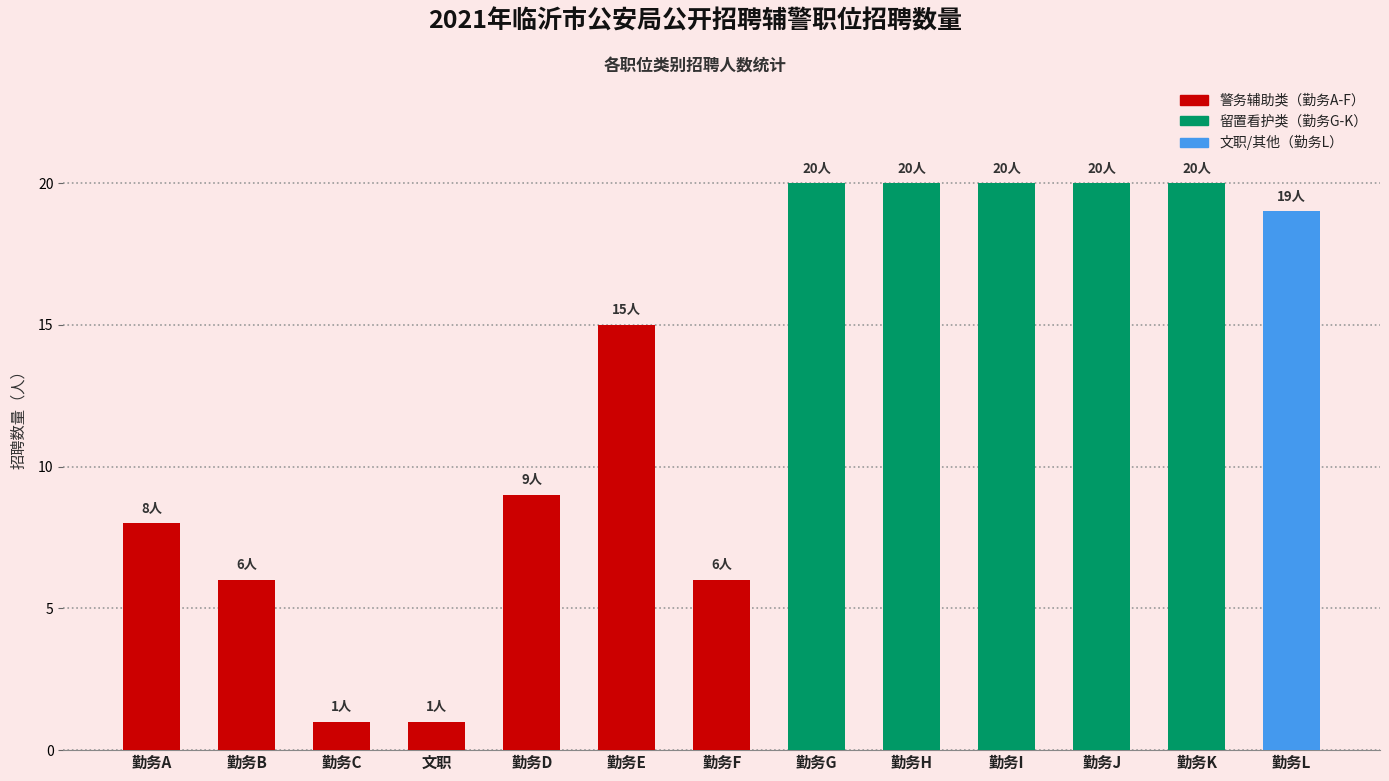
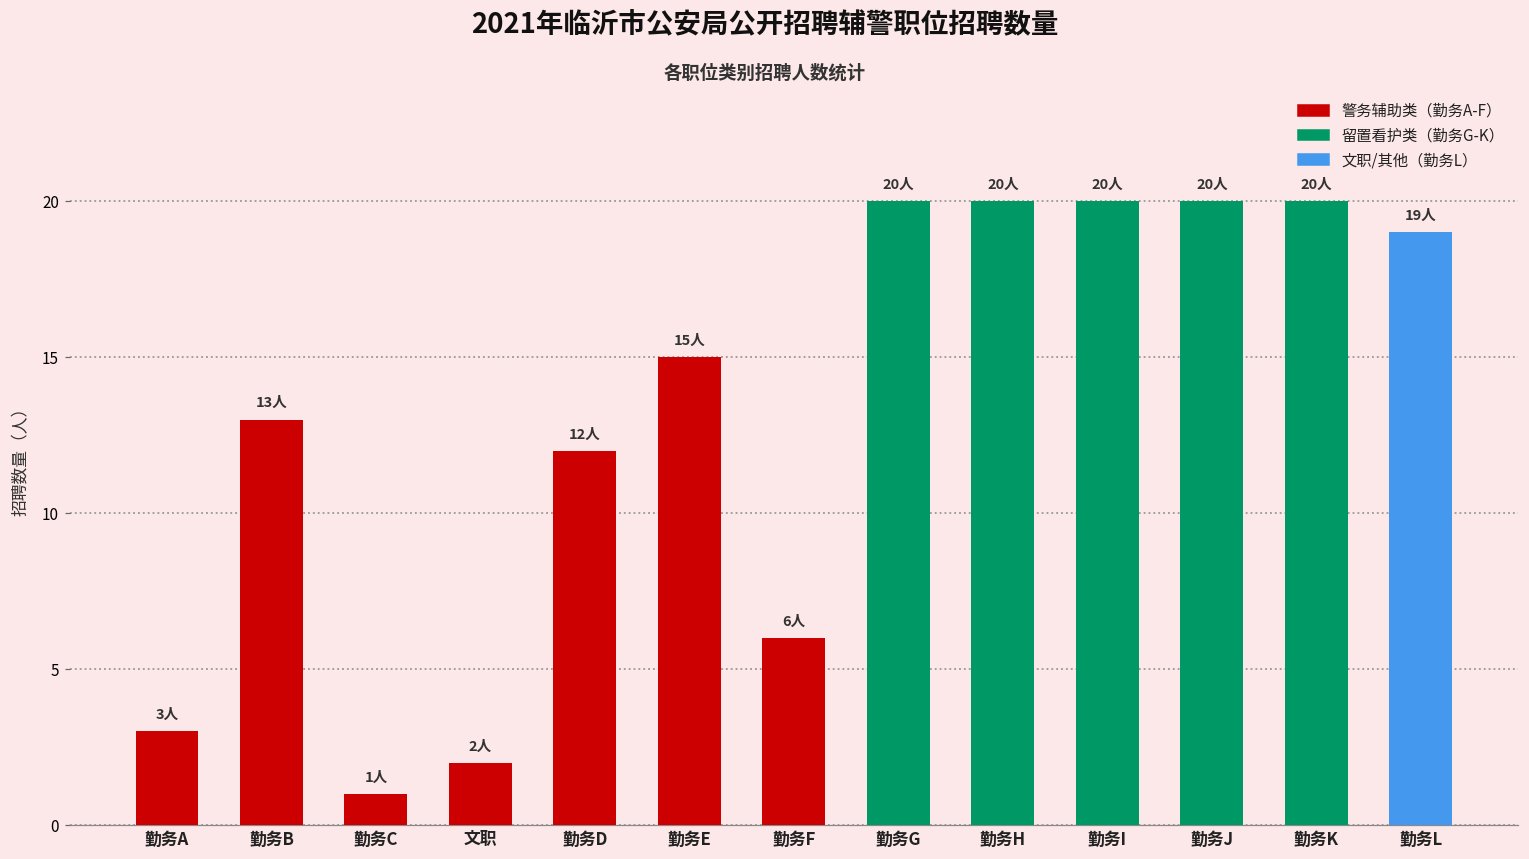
勤务A: 8人 -> 3人
勤务B: 6人 -> 13人
文职: 1人 -> 2人
勤务D: 9人 -> 12人
